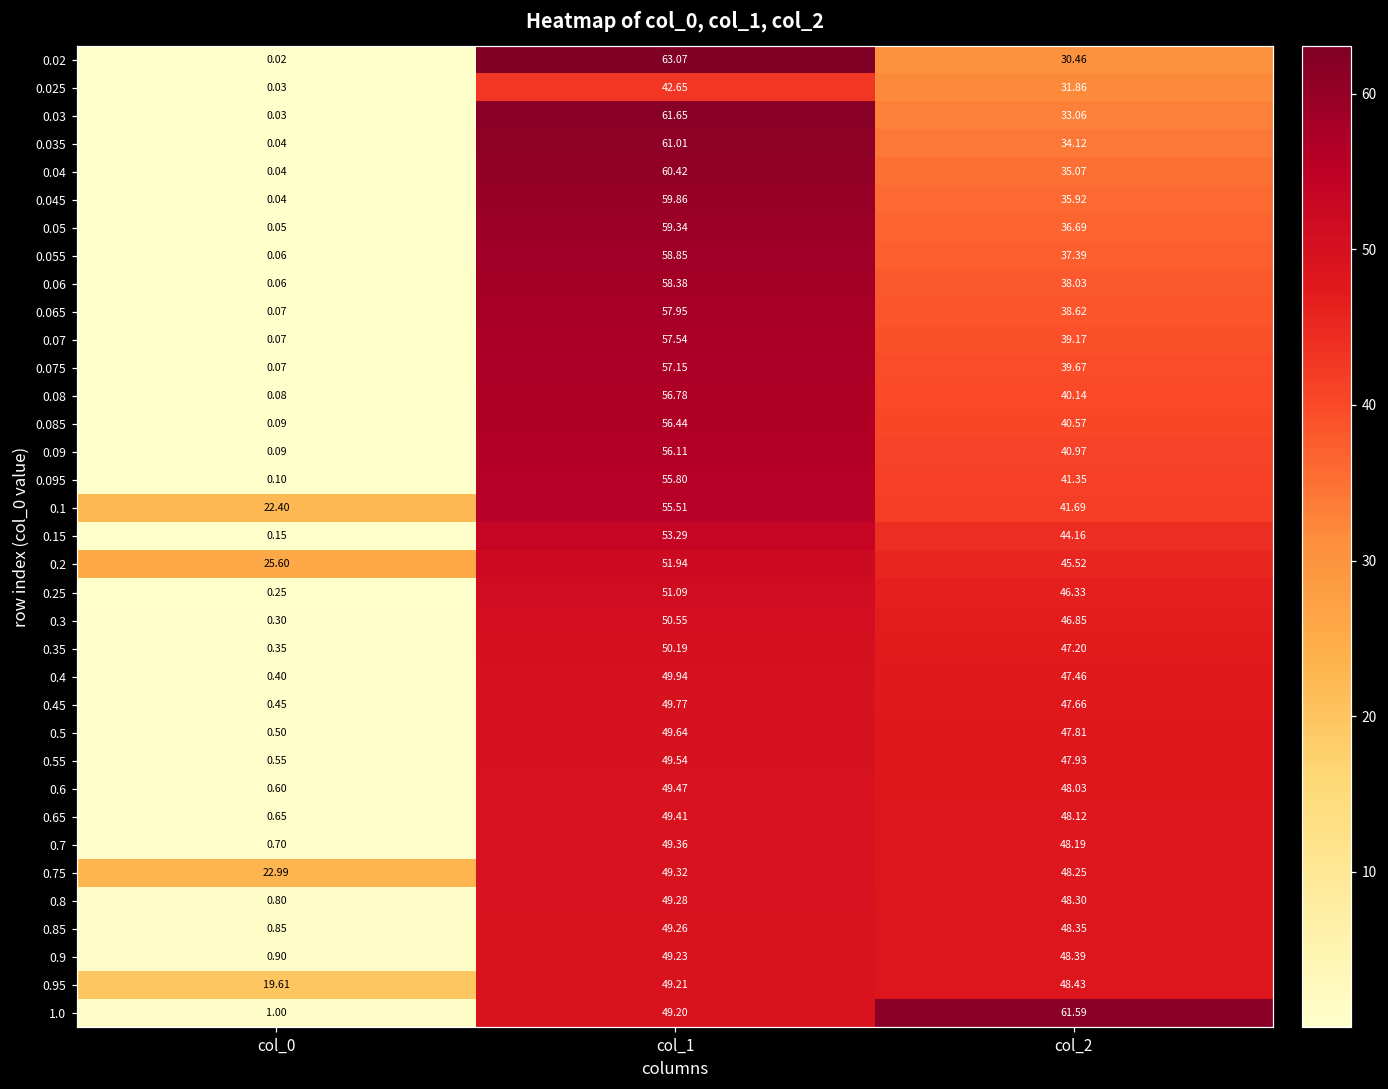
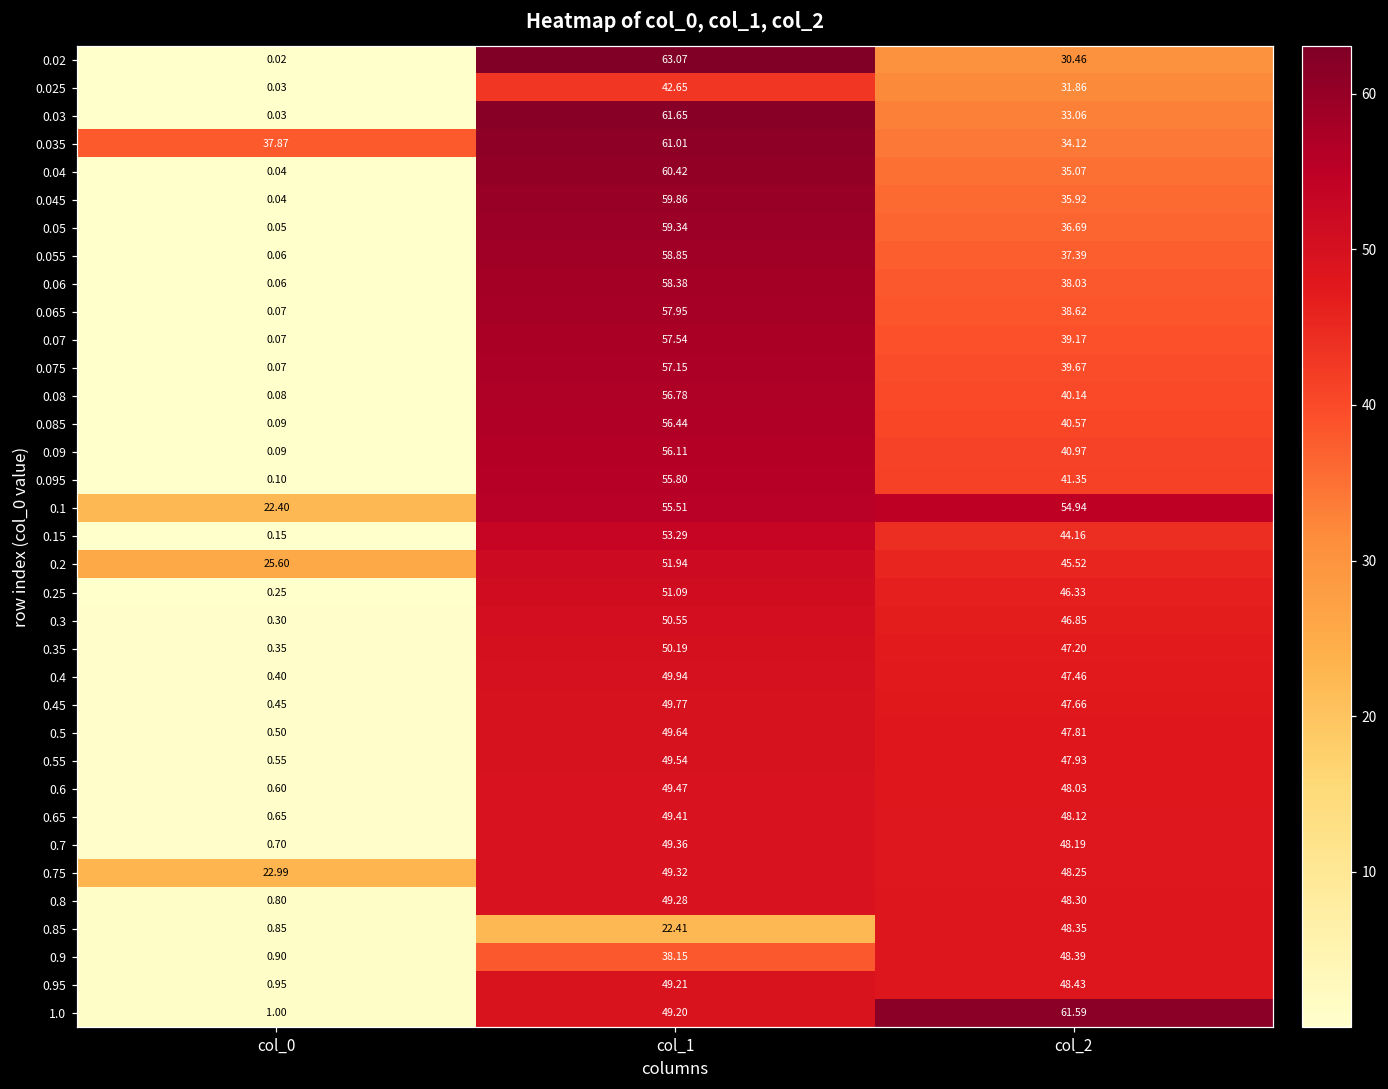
0.035, col_0: 0.04 -> 37.87
0.1, col_2: 41.69 -> 54.94
0.85, col_1: 49.26 -> 22.41
0.9, col_1: 49.23 -> 38.15
0.95, col_0: 19.61 -> 0.95
